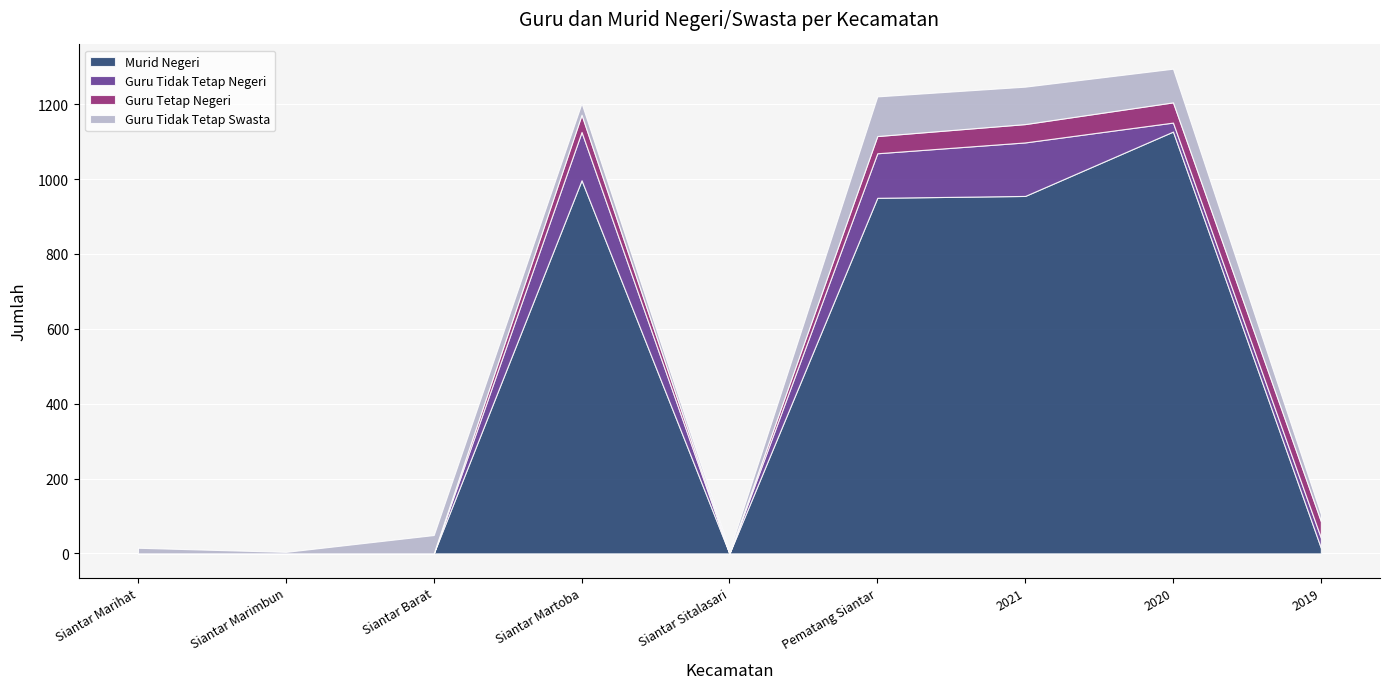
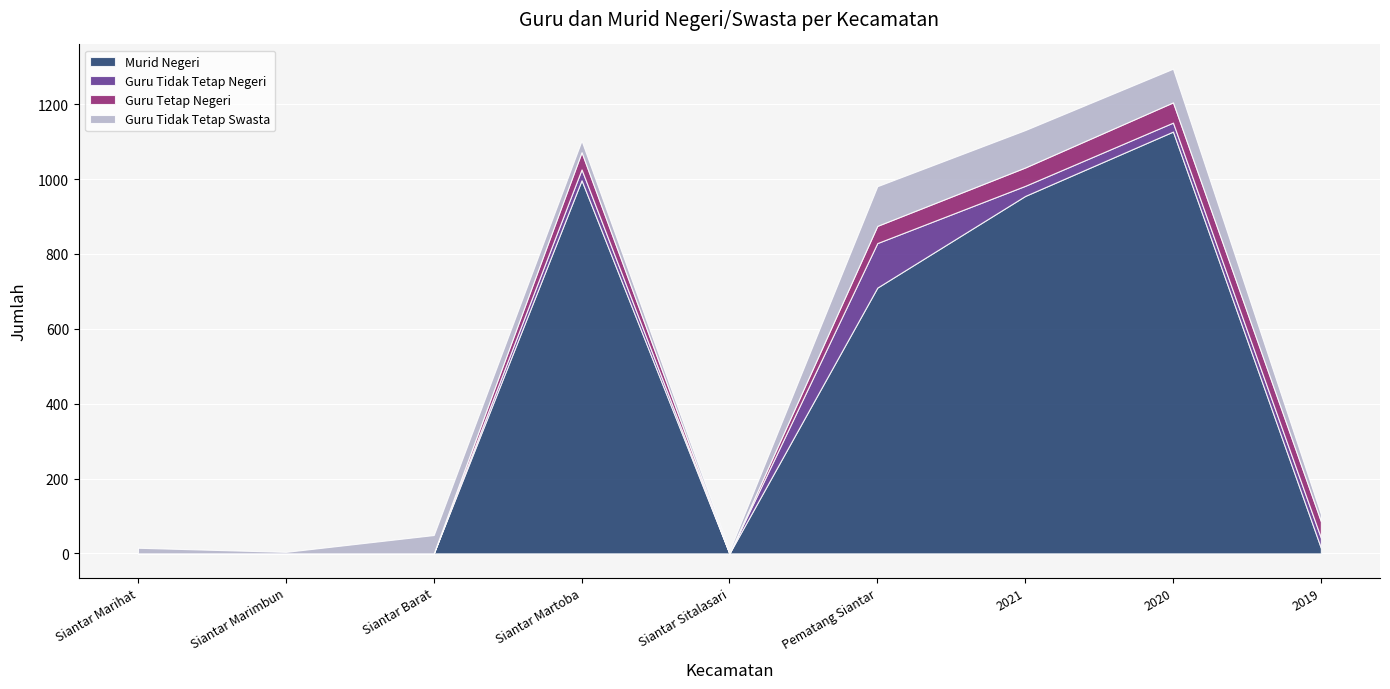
Guru Tidak Tetap Negeri, Siantar Martoba: 130 -> 30
Murid Negeri, Pematang Siantar: 950 -> 710
Guru Tidak Tetap Negeri, 2021: 140 -> 30
